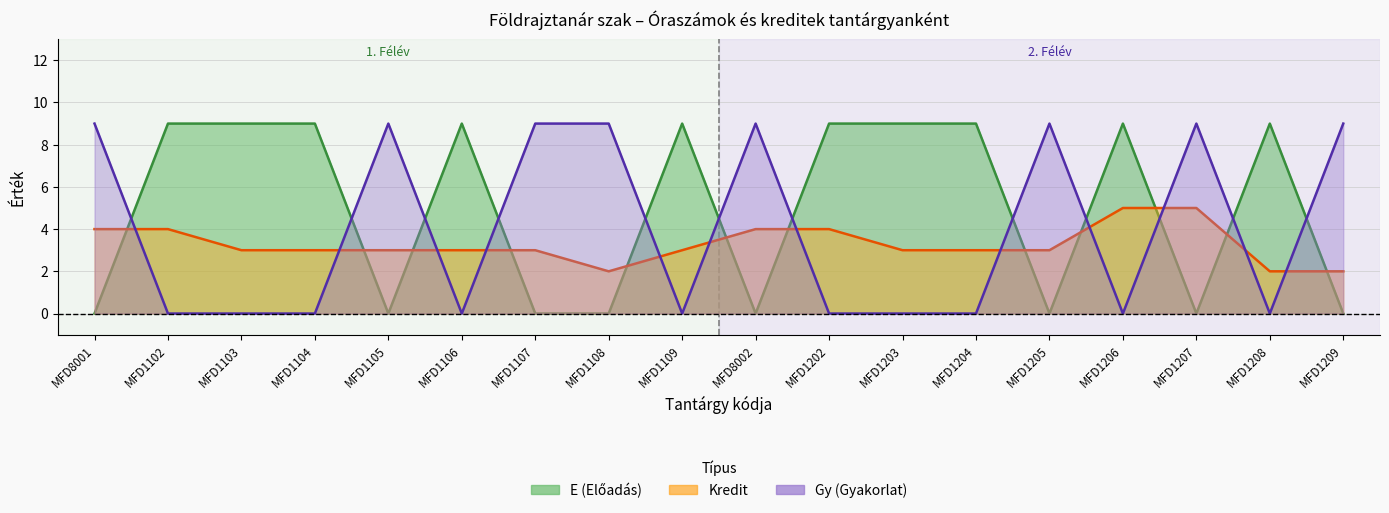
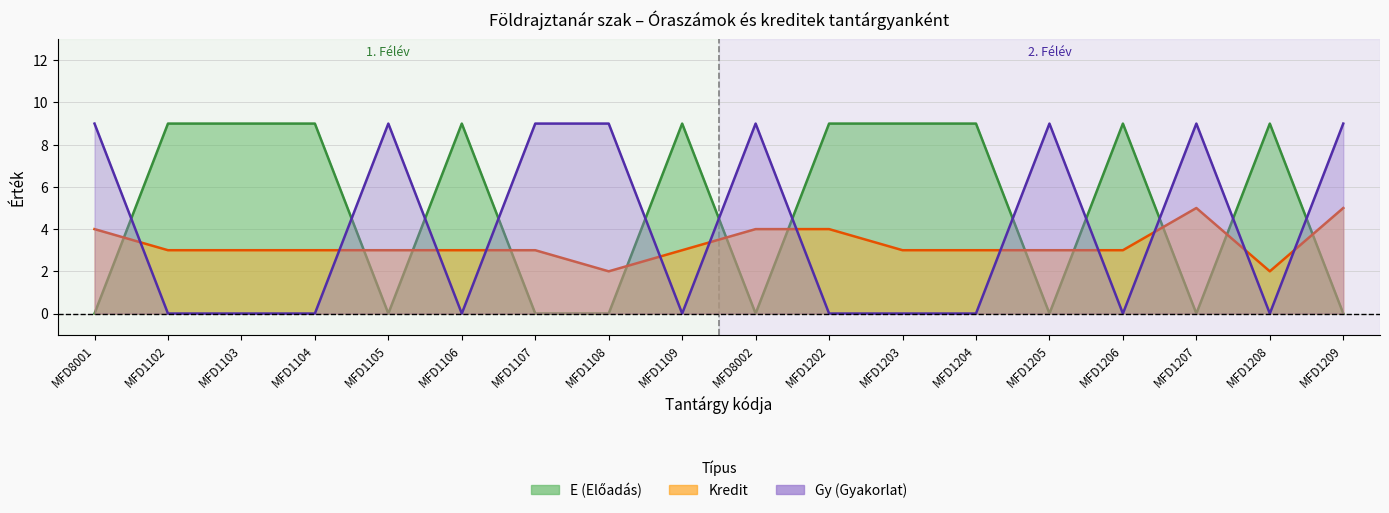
Kredit, MFD1102: 4 -> 3
Kredit, MFD1206: 5 -> 3
Kredit, MFD1209: 2 -> 5
